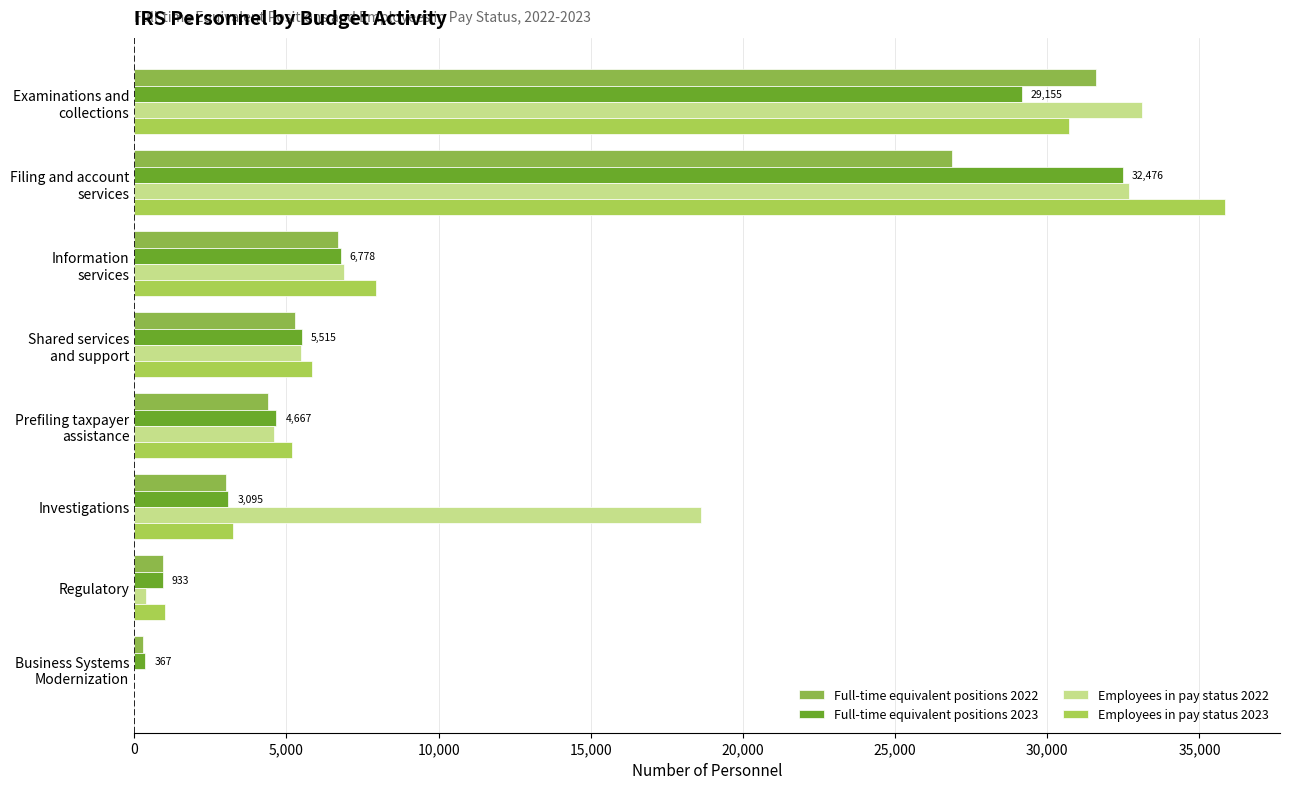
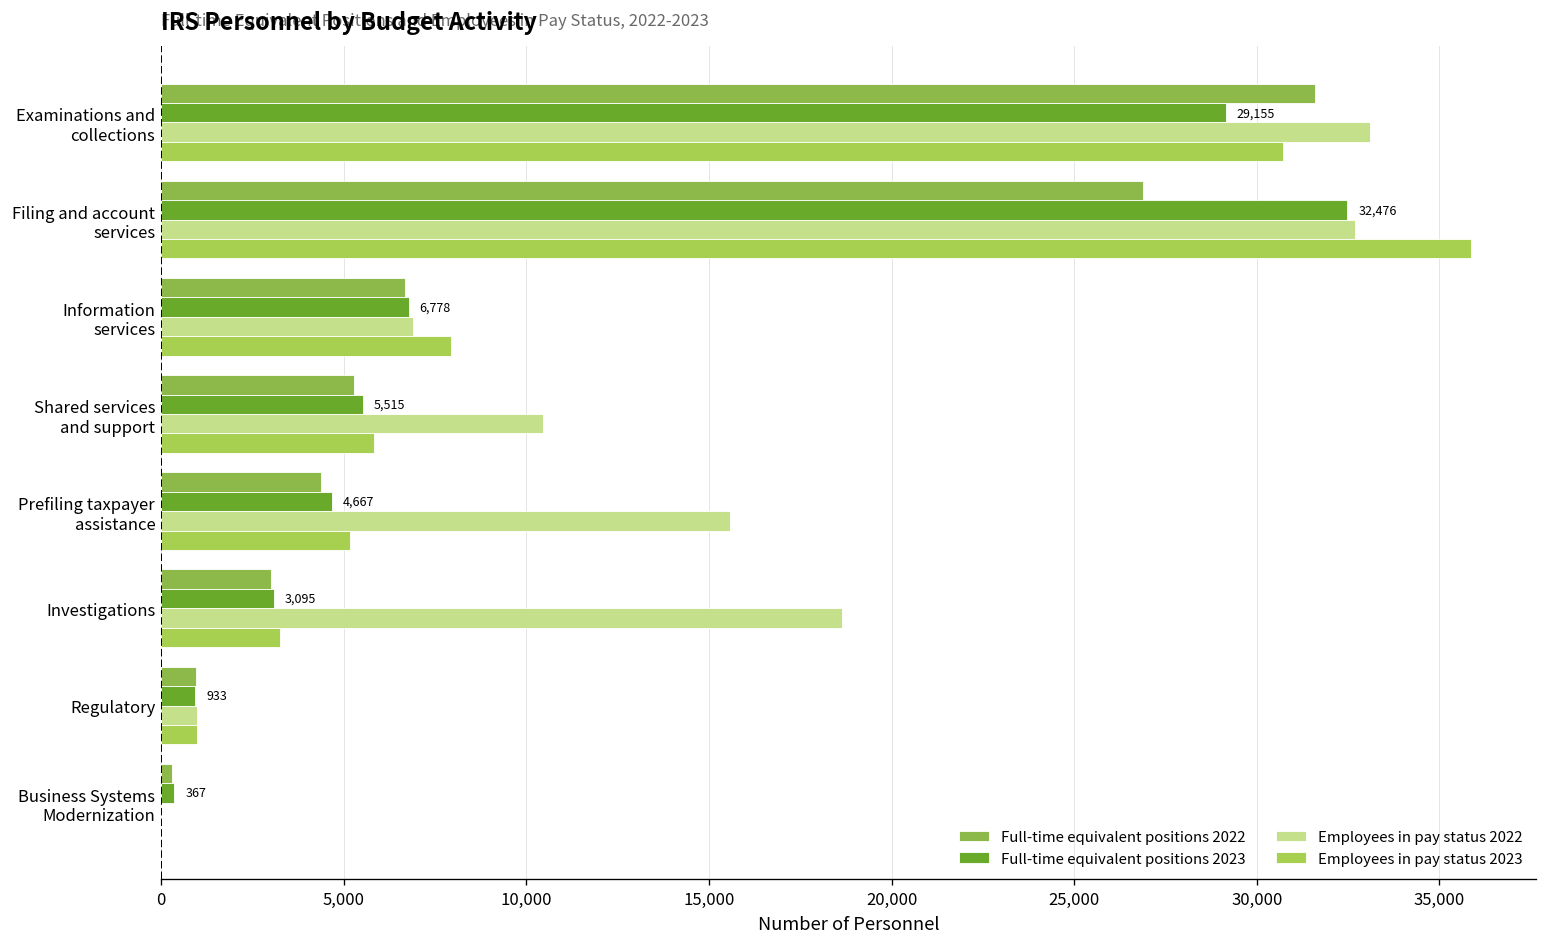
Employees in pay status 2022, Shared services and support: 5,500 -> 10,500
Employees in pay status 2022, Prefiling taxpayer assistance: 4,600 -> 15,600
Employees in pay status 2022, Regulatory: 400 -> 1,000
